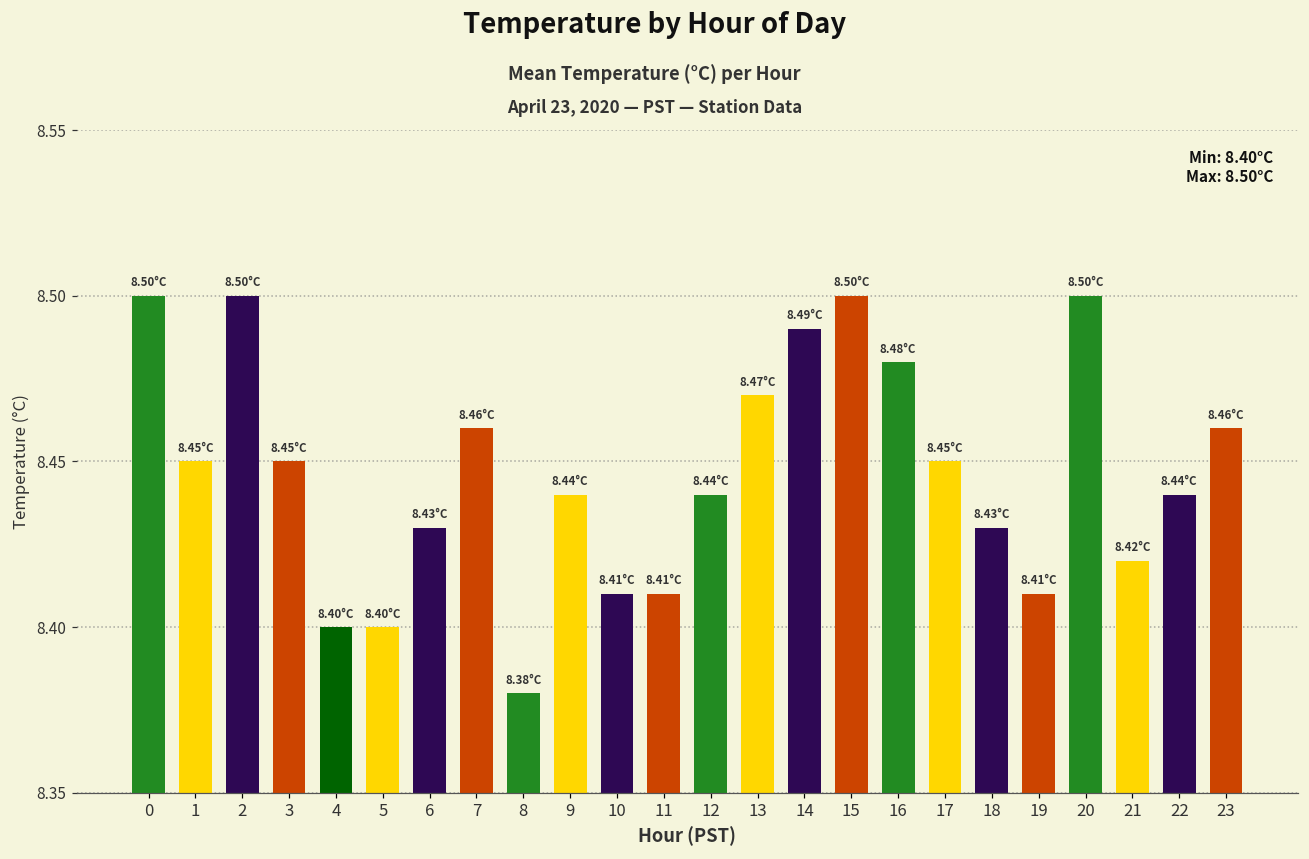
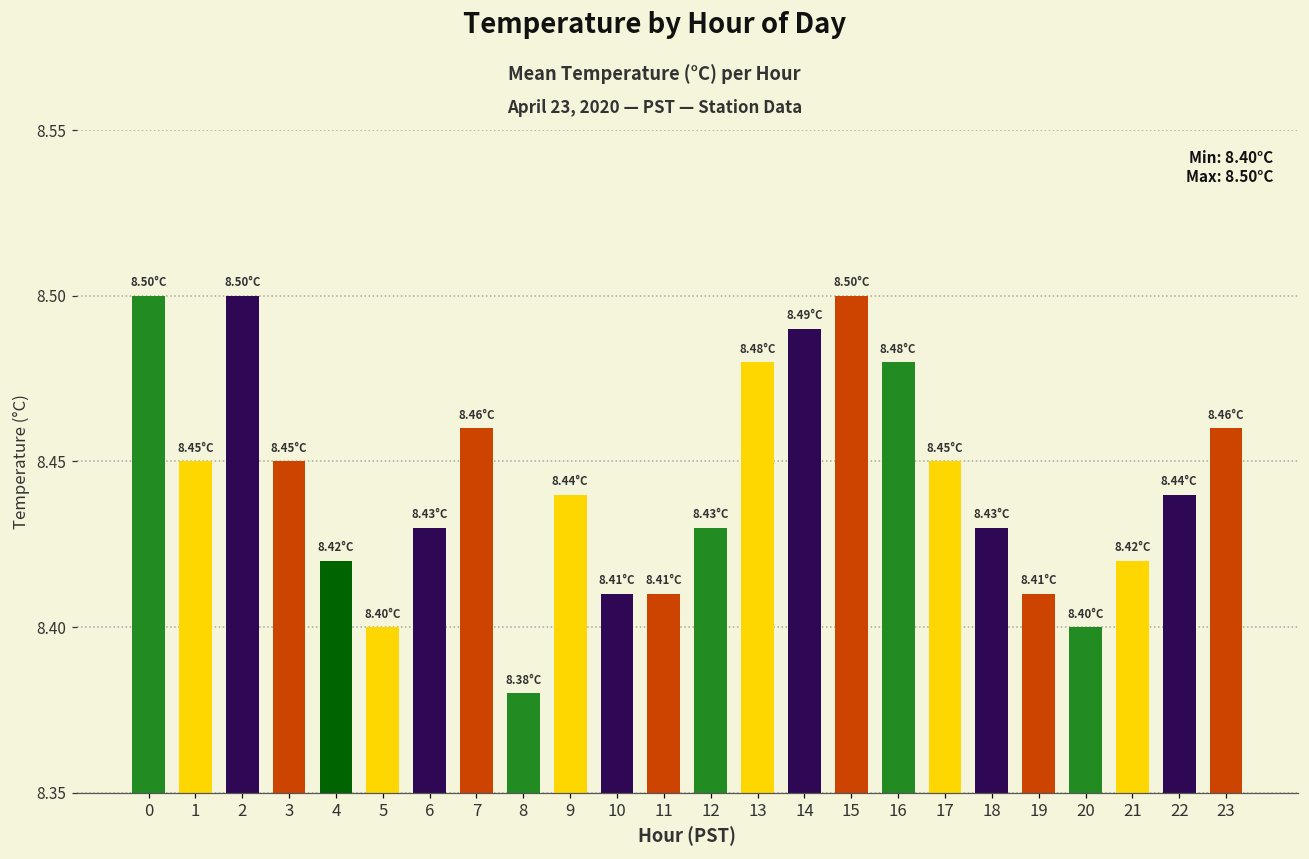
4: 8.40°C -> 8.42°C
12: 8.44°C -> 8.43°C
13: 8.47°C -> 8.48°C
20: 8.50°C -> 8.40°C
